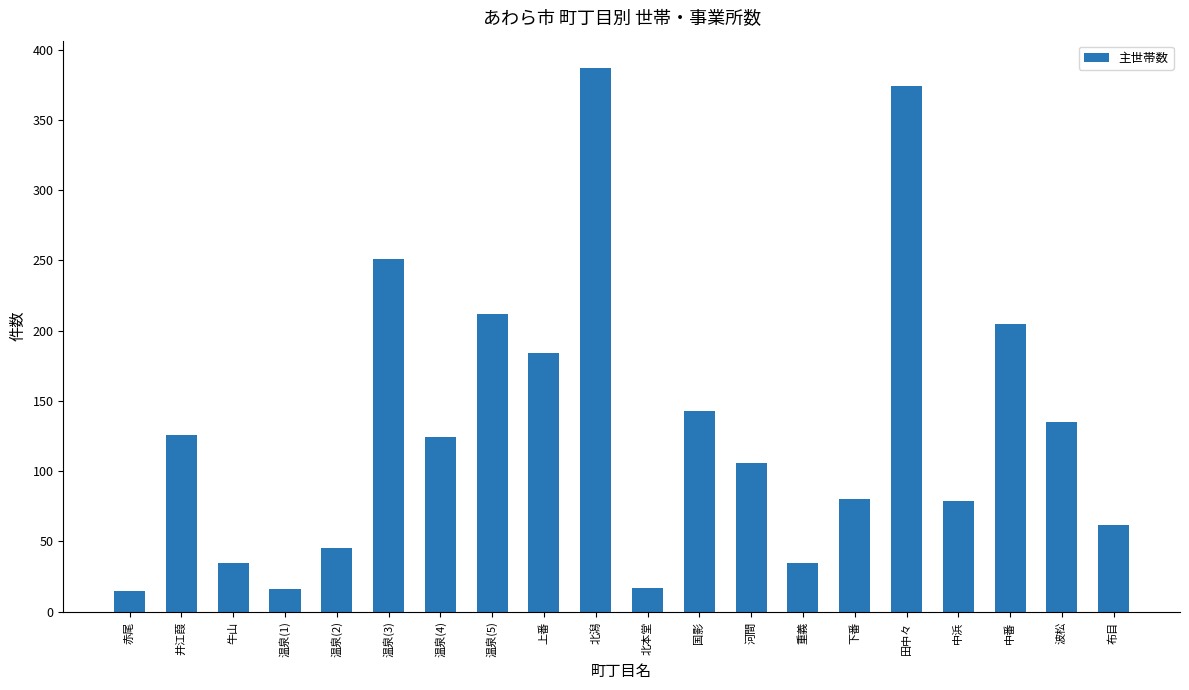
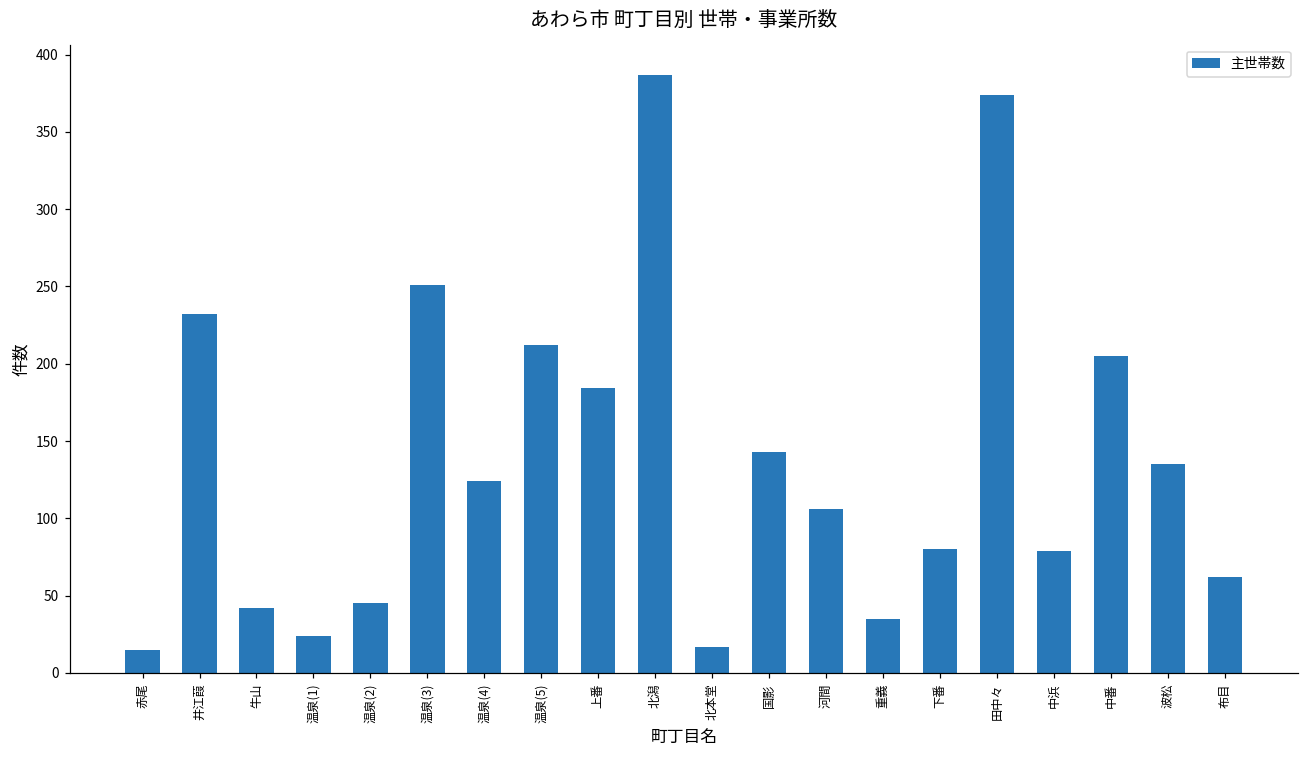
井江葭: 126 -> 232
牛山: 35 -> 42
温泉(1): 16 -> 24
